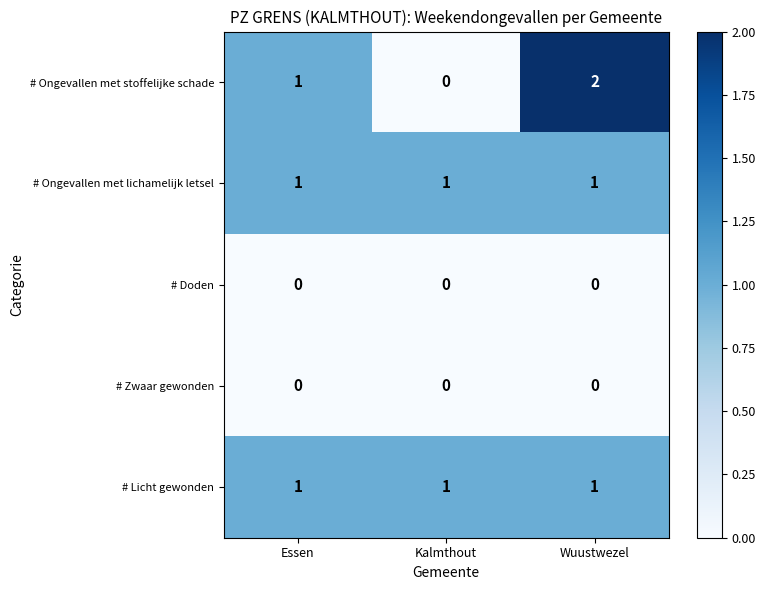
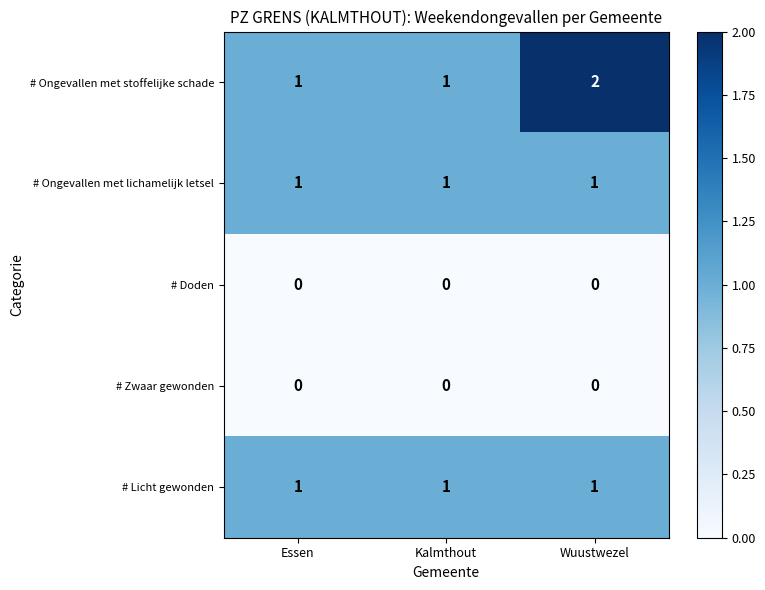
# Ongevallen met stoffelijke schade, Kalmthout: 0 -> 1
